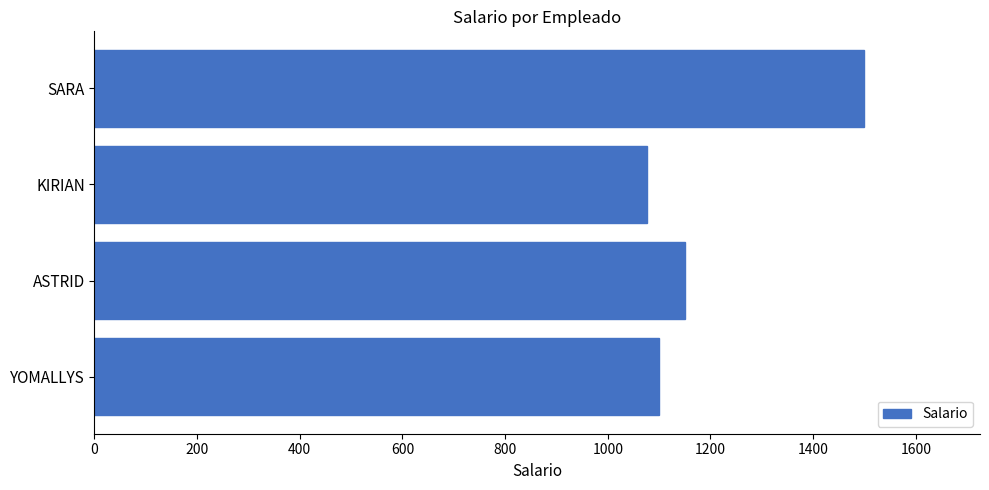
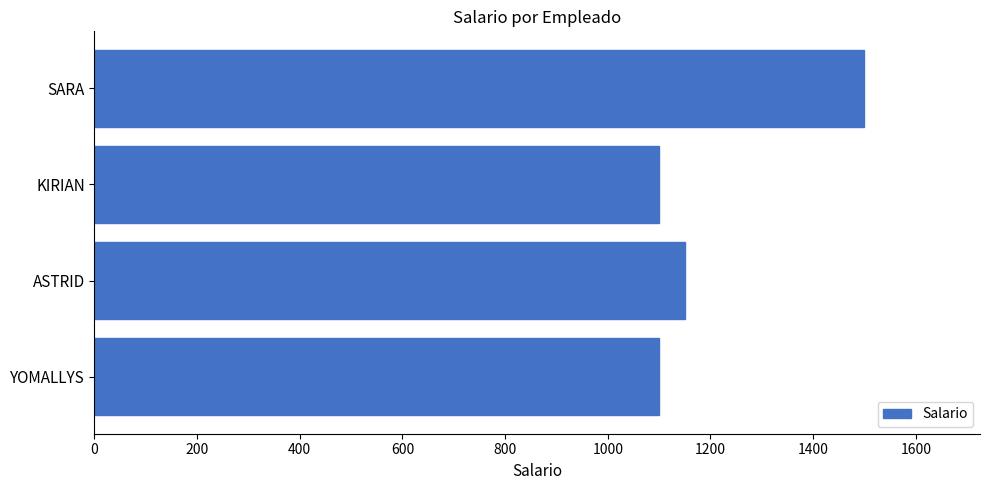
KIRIAN: 1080 -> 1100
